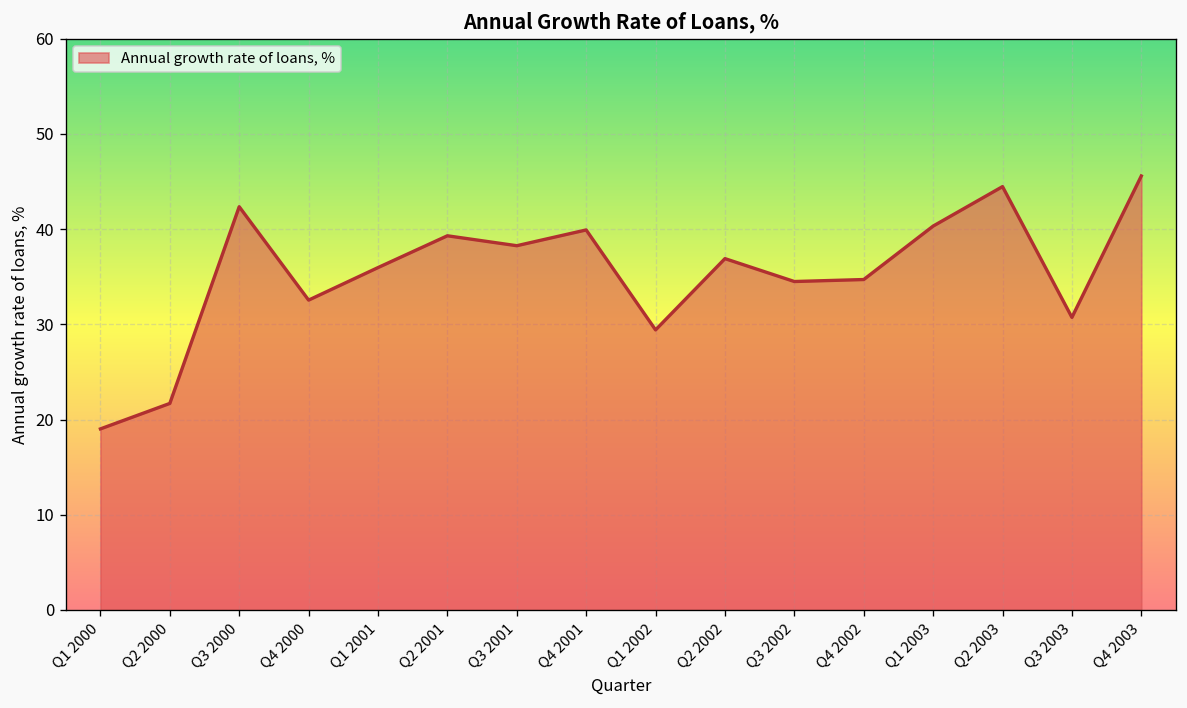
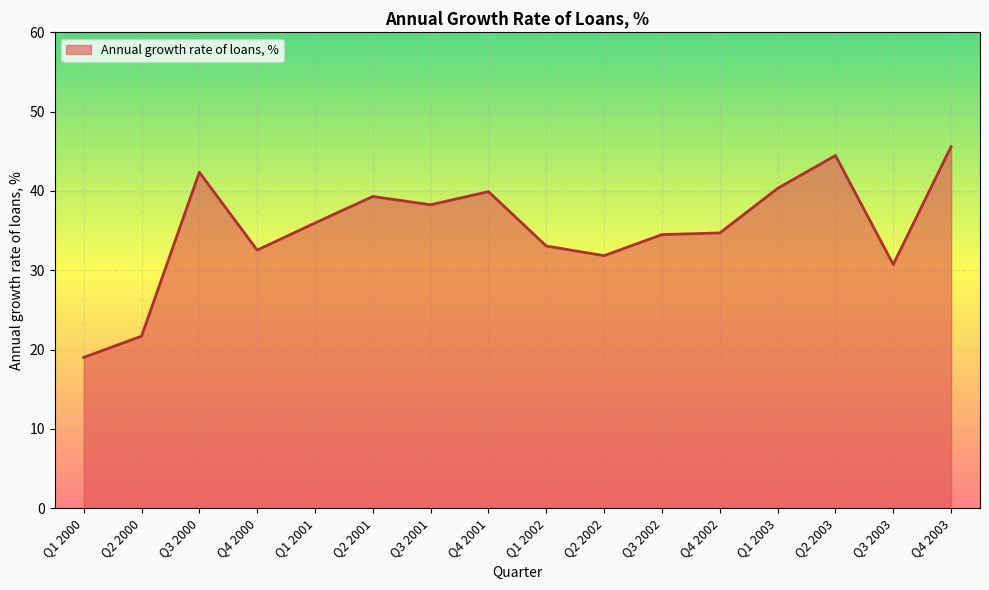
Q1 2002: 29 -> 33
Q2 2002: 37 -> 32
